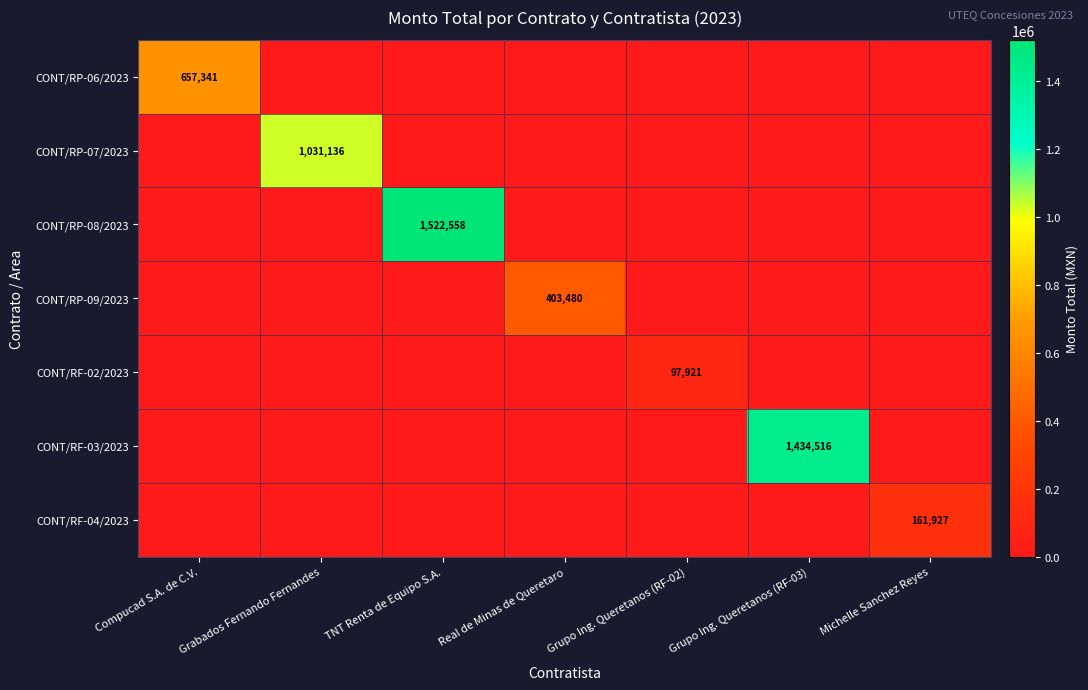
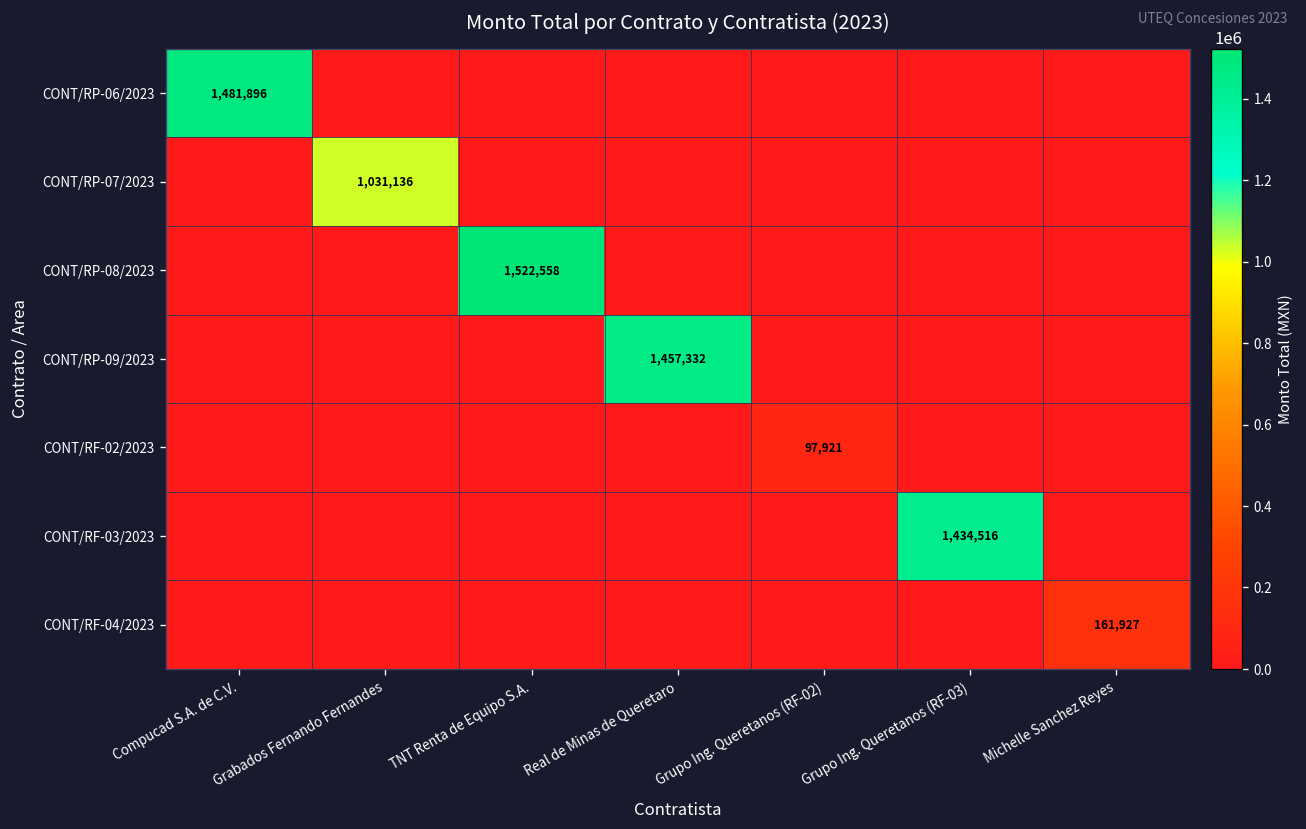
CONT/RP-06/2023, Compucad S.A. de C.V.: 657,341 -> 1,481,896
CONT/RP-09/2023, Real de Minas de Queretaro: 403,480 -> 1,457,332
